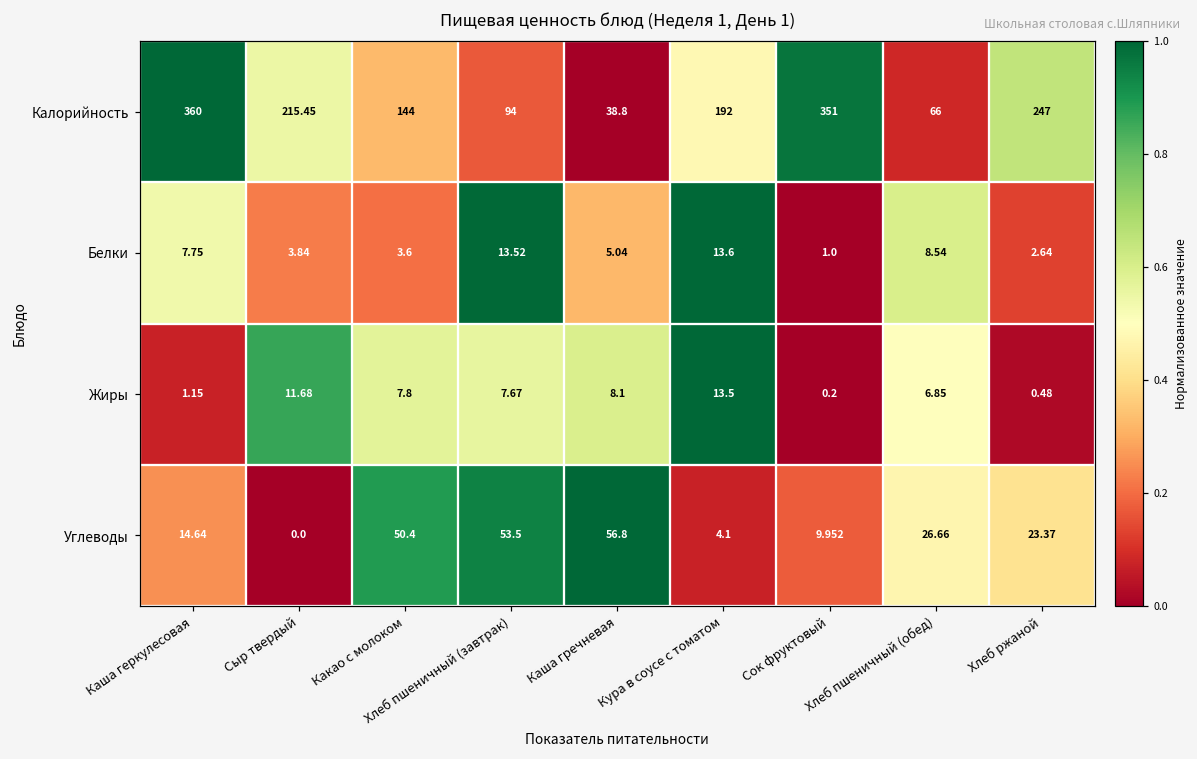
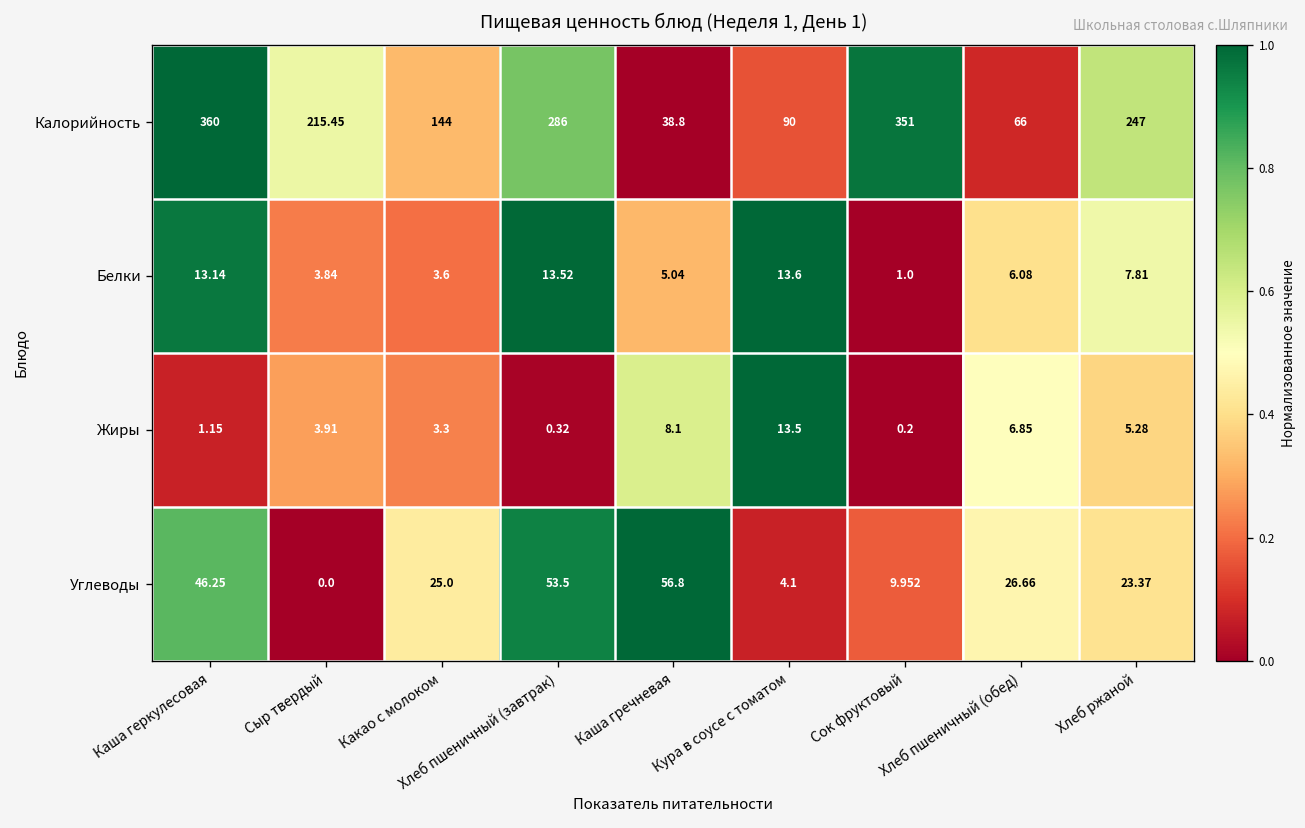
Калорийность, Хлеб пшеничный (завтрак): 94 -> 286
Калорийность, Кура в соусе с томатом: 192 -> 90
Белки, Каша геркулесовая: 7.75 -> 13.14
Белки, Хлеб пшеничный (обед): 8.54 -> 6.08
Белки, Хлеб ржаной: 2.64 -> 7.81
Жиры, Сыр твердый: 11.68 -> 3.91
Жиры, Какао с молоком: 7.8 -> 3.3
Жиры, Хлеб пшеничный (завтрак): 7.67 -> 0.32
Жиры, Хлеб ржаной: 0.48 -> 5.28
Углеводы, Каша геркулесовая: 14.64 -> 46.25
Углеводы, Какао с молоком: 50.4 -> 25.0
